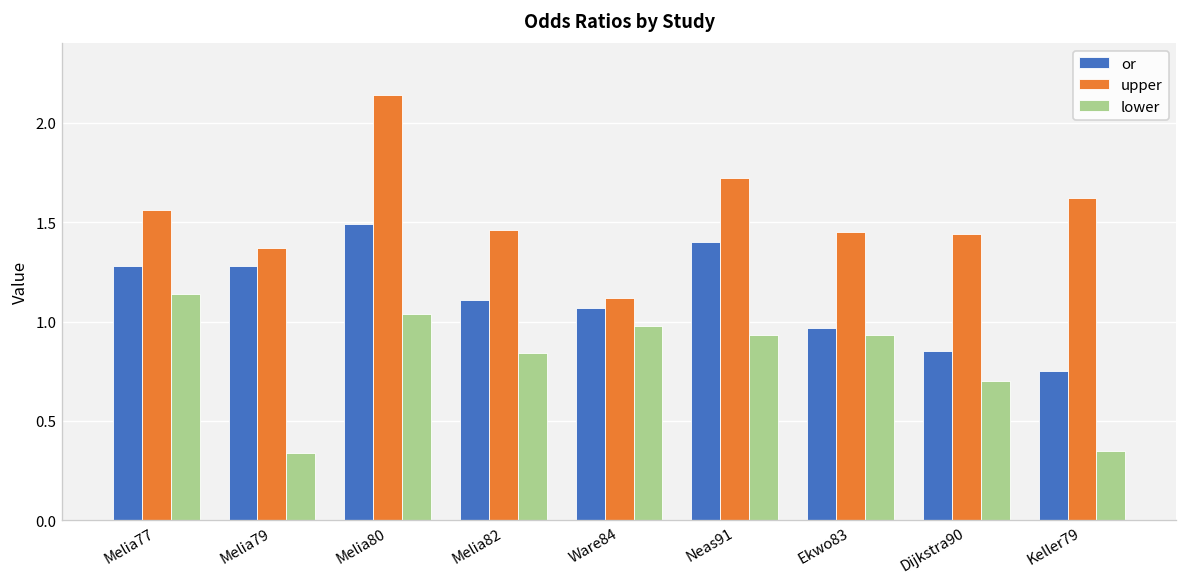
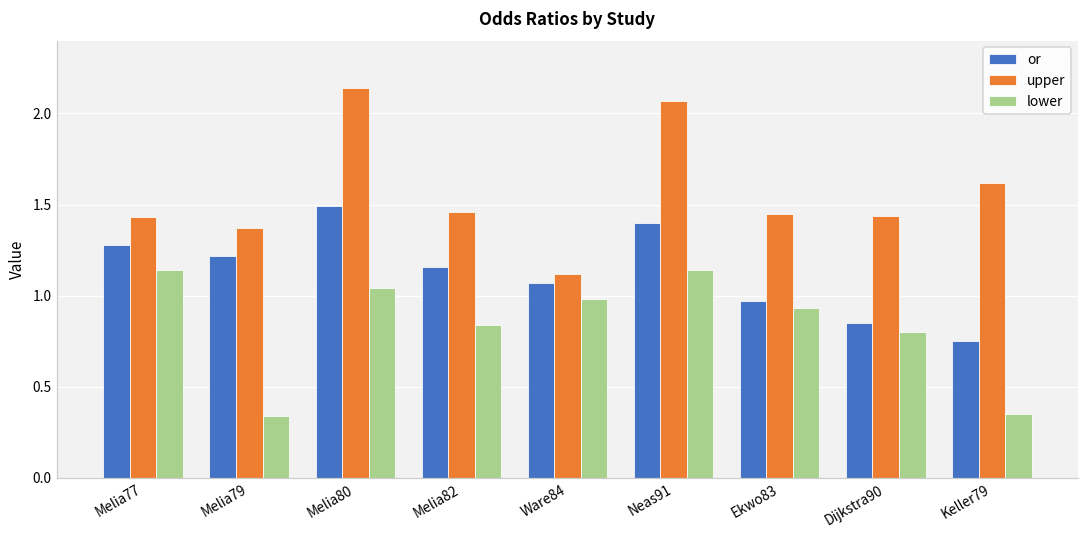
upper, Melia77: 1.56 -> 1.43
or, Melia79: 1.28 -> 1.22
or, Melia82: 1.11 -> 1.16
upper, Neas91: 1.72 -> 2.07
lower, Neas91: 0.93 -> 1.14
lower, Dijkstra90: 0.7 -> 0.8
